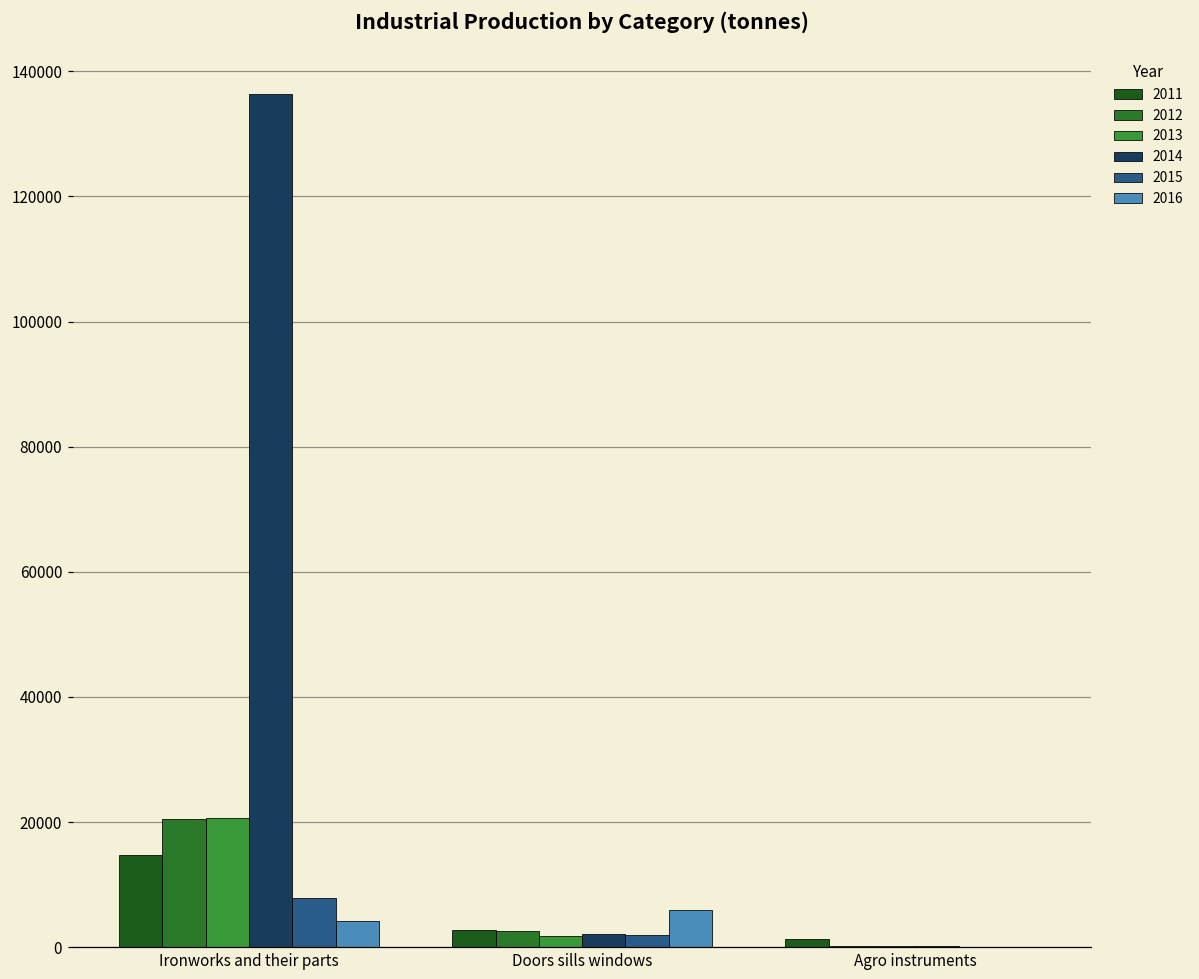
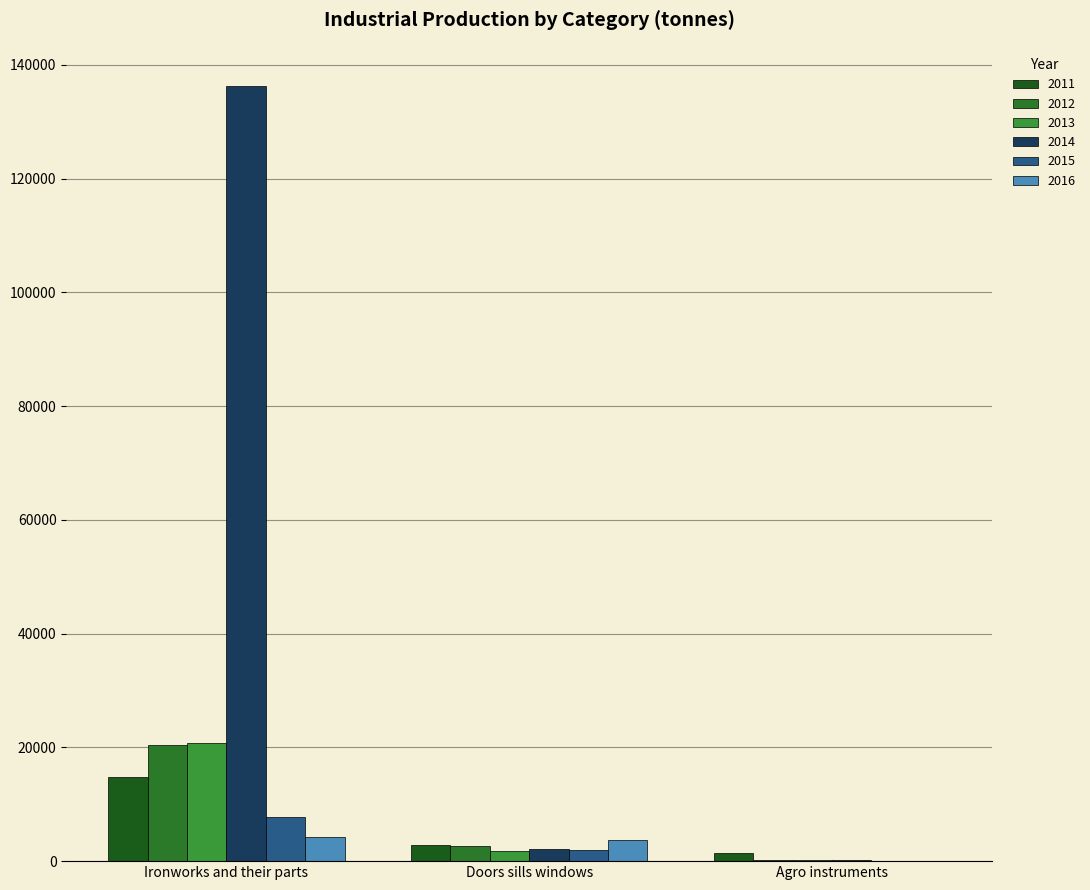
2016, Doors sills windows: 6000 -> 4000
